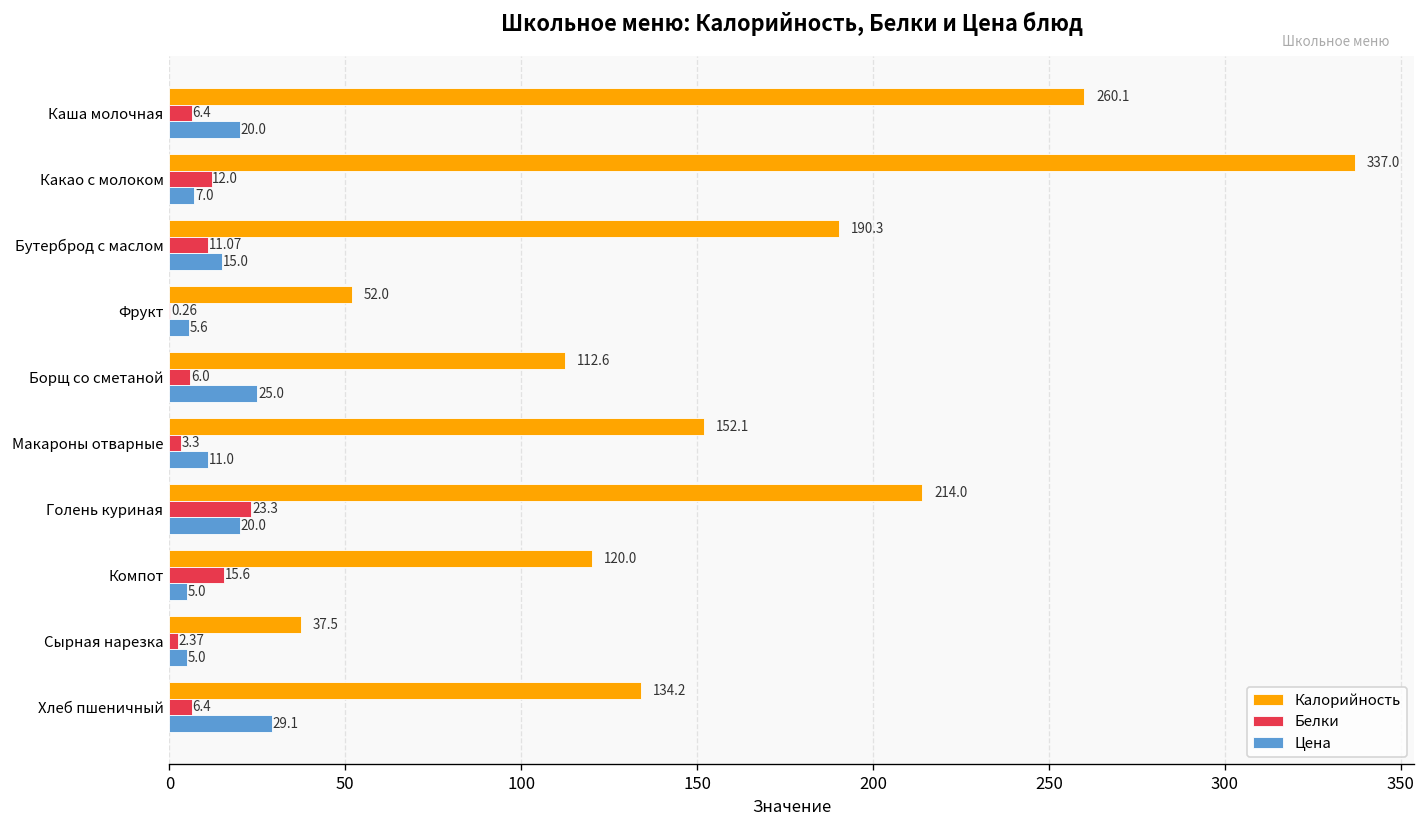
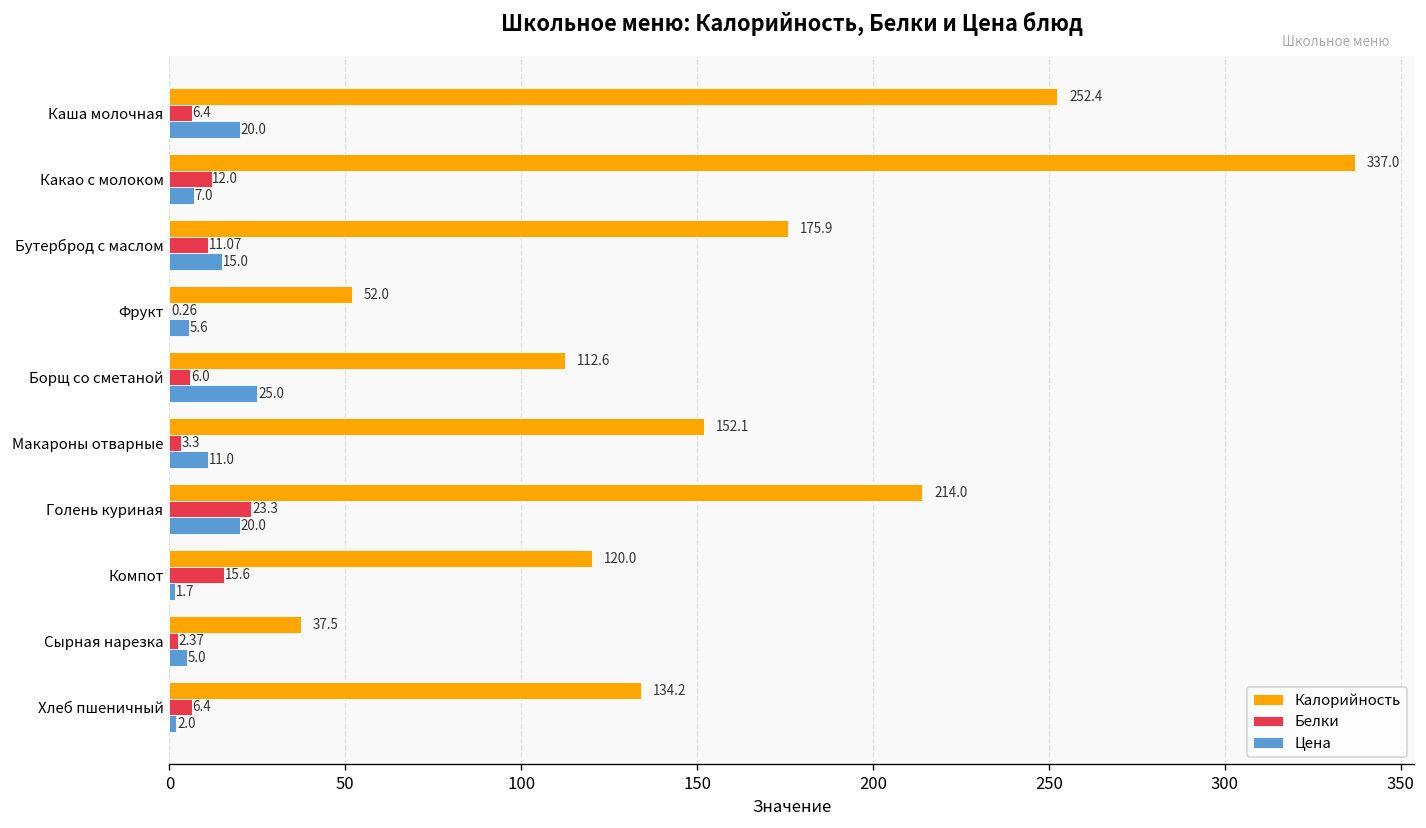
Калорийность, Каша молочная: 260.1 -> 252.4
Калорийность, Бутерброд с маслом: 190.3 -> 175.9
Цена, Компот: 5.0 -> 1.7
Цена, Хлеб пшеничный: 29.1 -> 2.0
